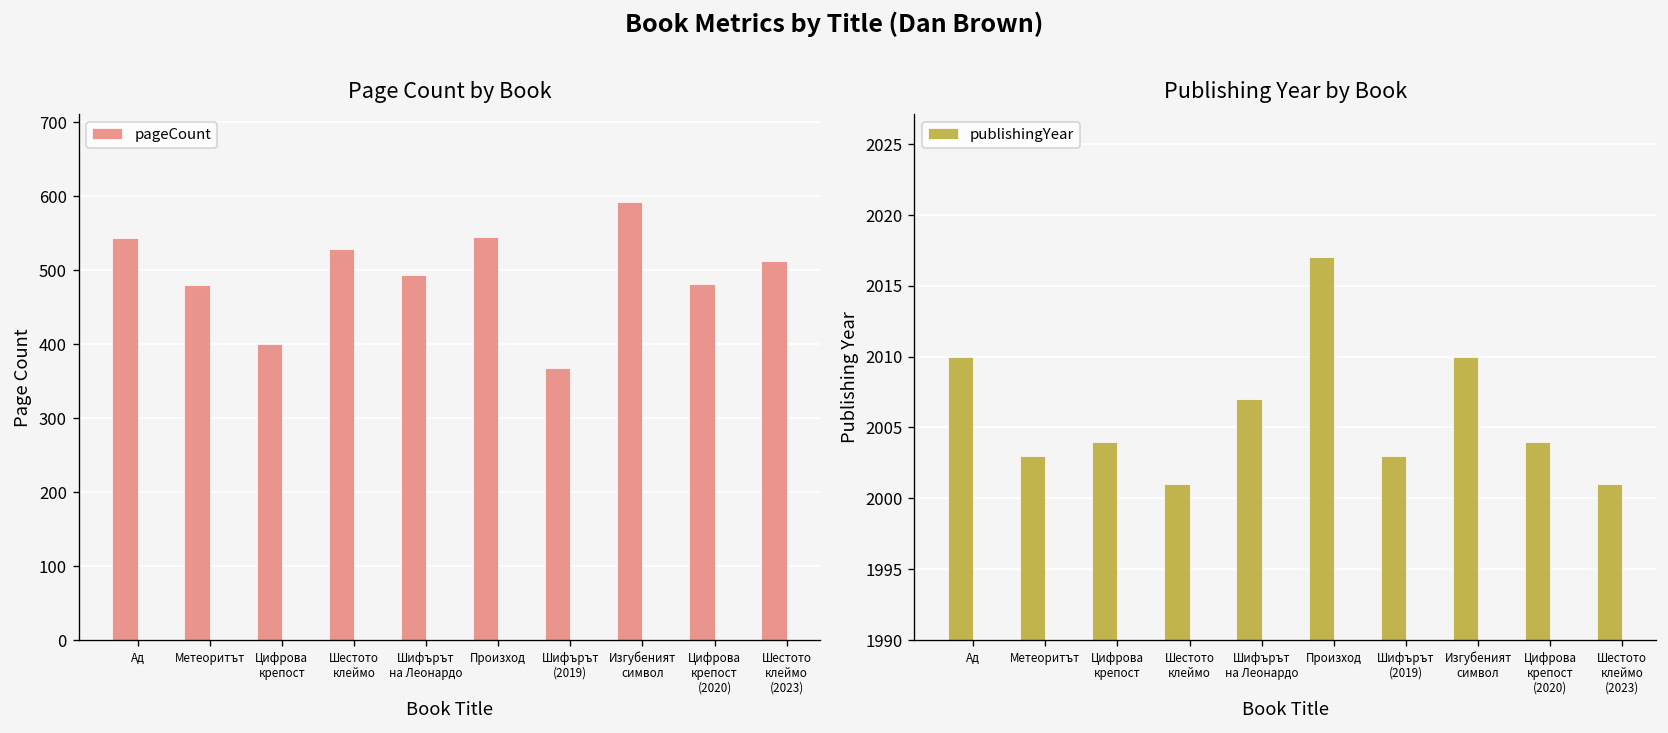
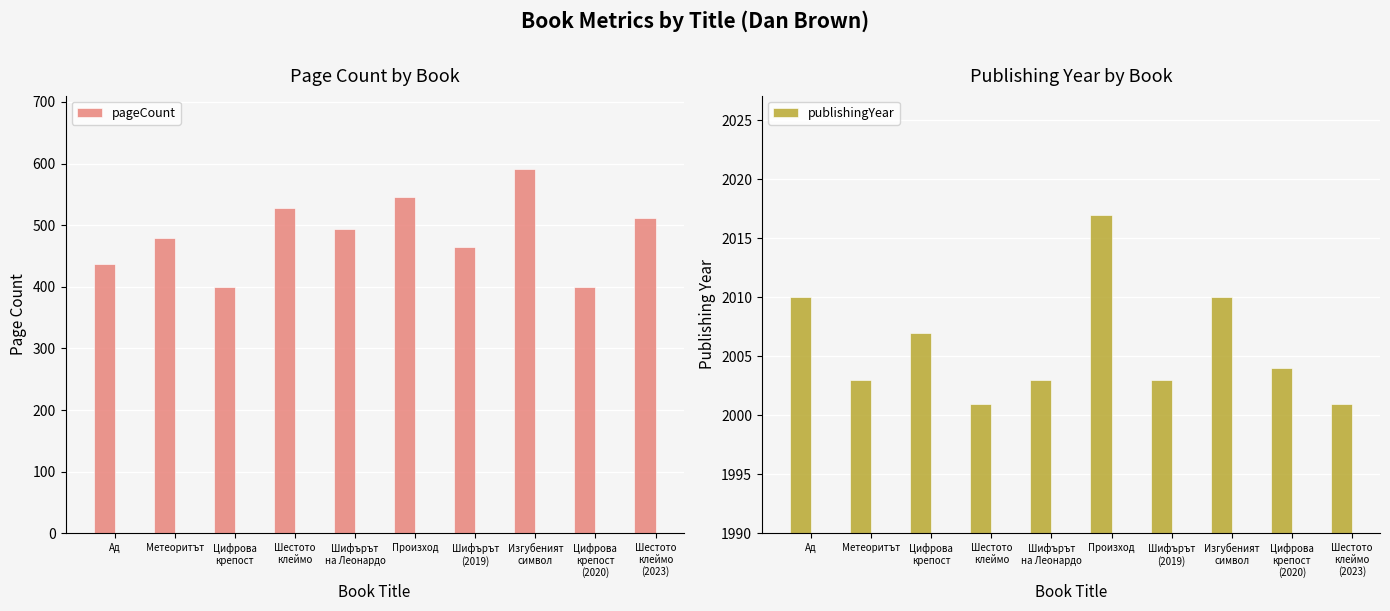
Page Count by Book, Ад: 540 -> 440
Page Count by Book, Шифърът (2019): 370 -> 460
Page Count by Book, Цифрова крепост (2020): 480 -> 400
Publishing Year by Book, Цифрова крепост: 2004 -> 2007
Publishing Year by Book, Шифърът на Леонардо: 2007 -> 2003
